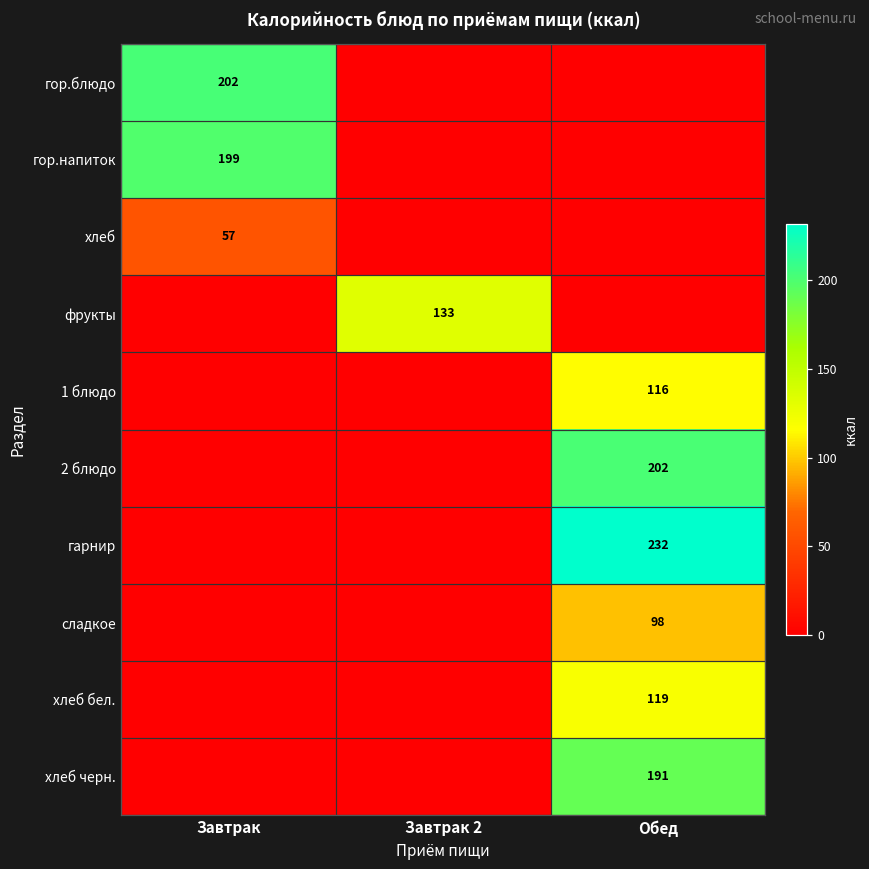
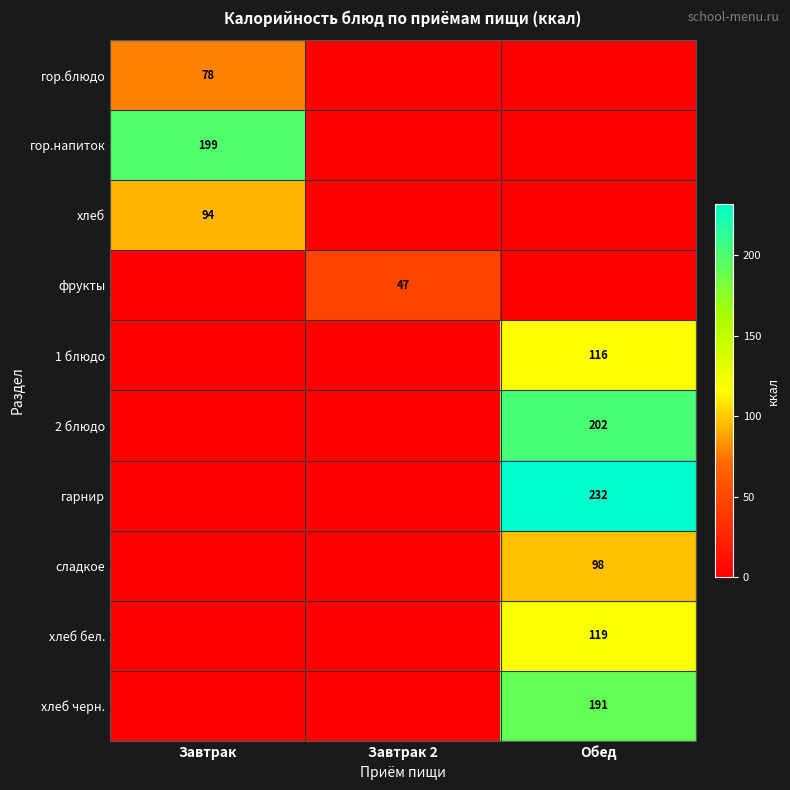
гор.блюдо, Завтрак: 202 -> 78
хлеб, Завтрак: 57 -> 94
фрукты, Завтрак 2: 133 -> 47
